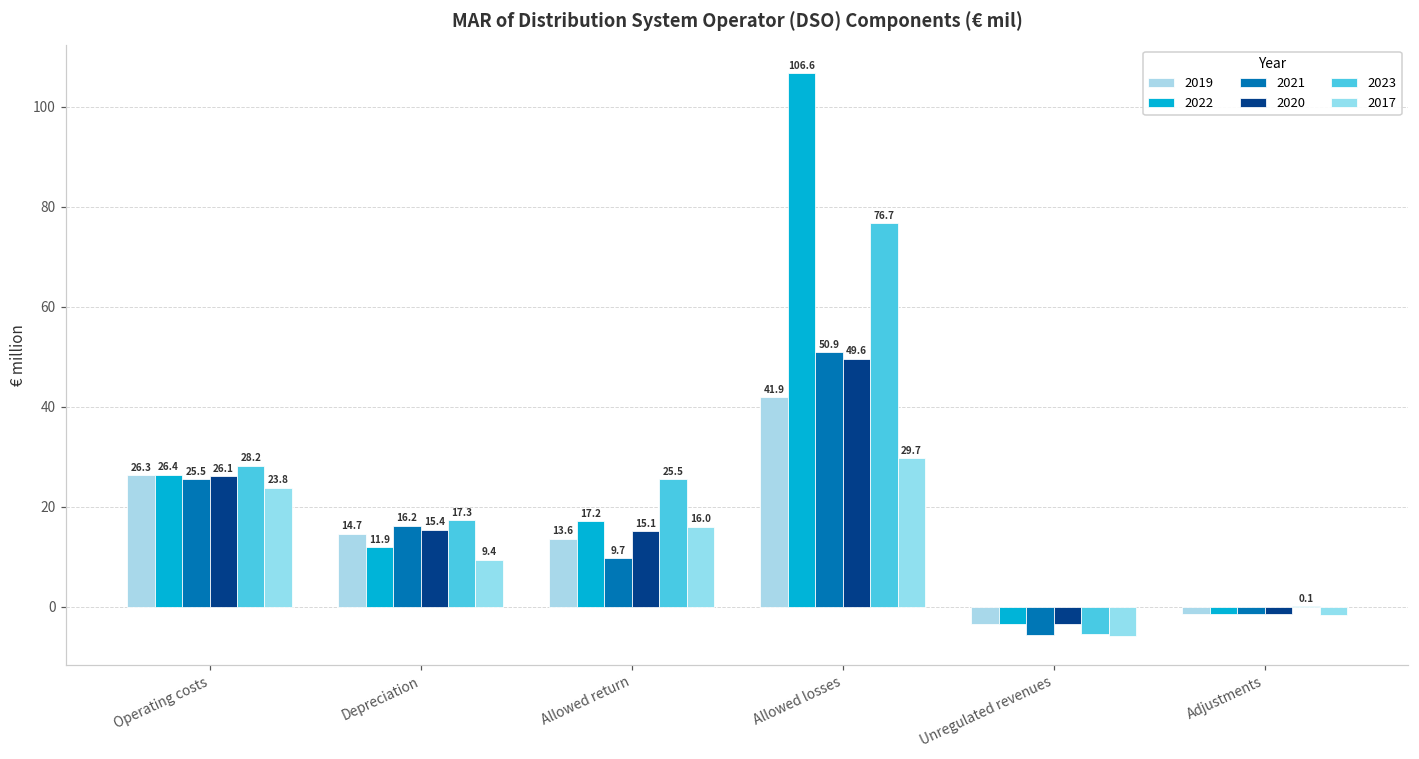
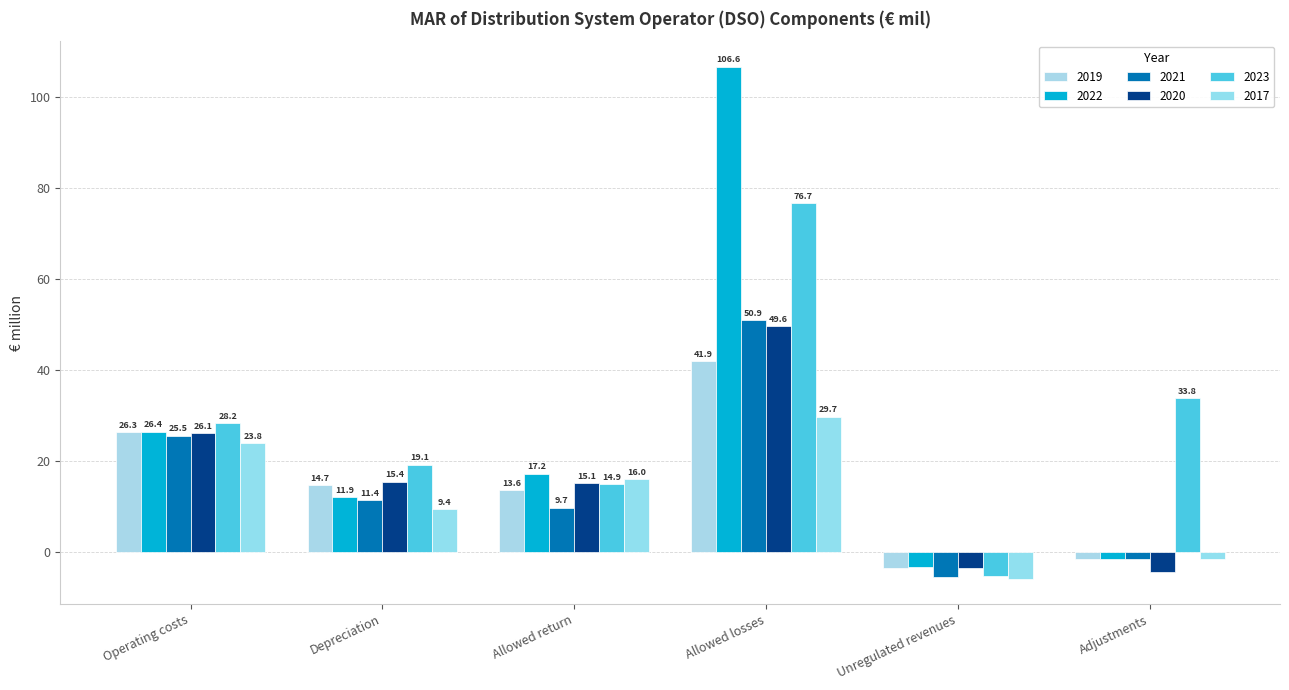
2021, Depreciation: 16.2 -> 11.4
2023, Depreciation: 17.3 -> 19.1
2023, Allowed return: 25.5 -> 14.9
2020, Adjustments: -2 -> -4
2023, Adjustments: 0.1 -> 33.8
